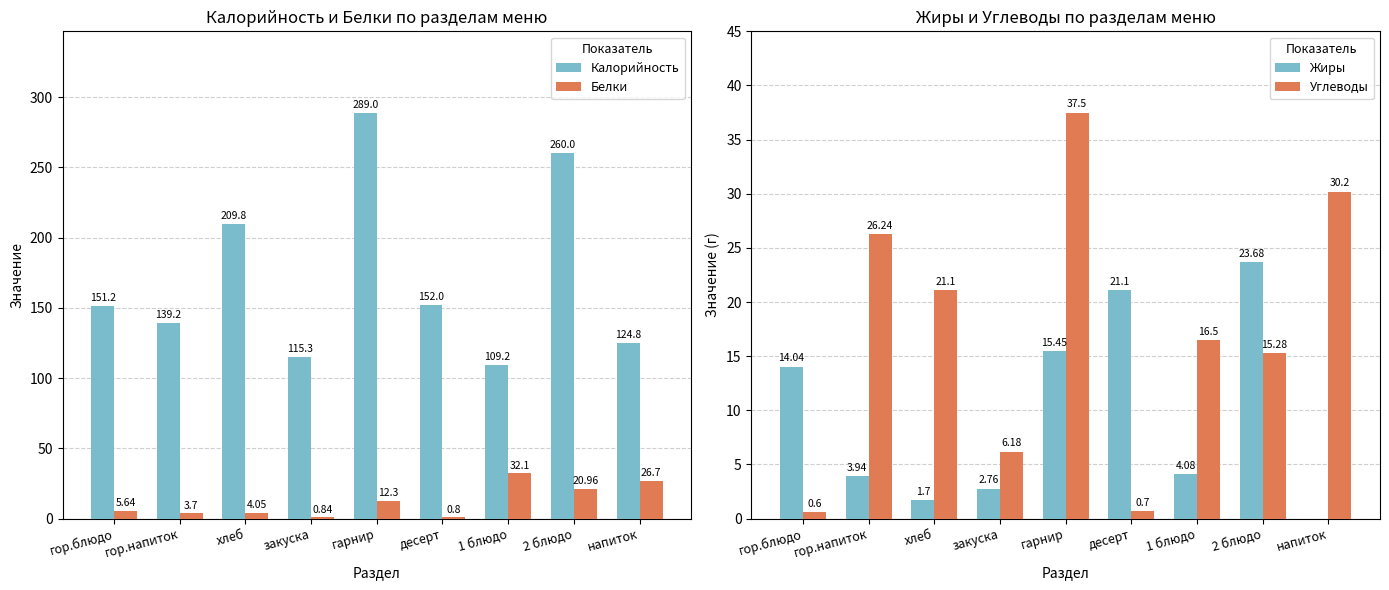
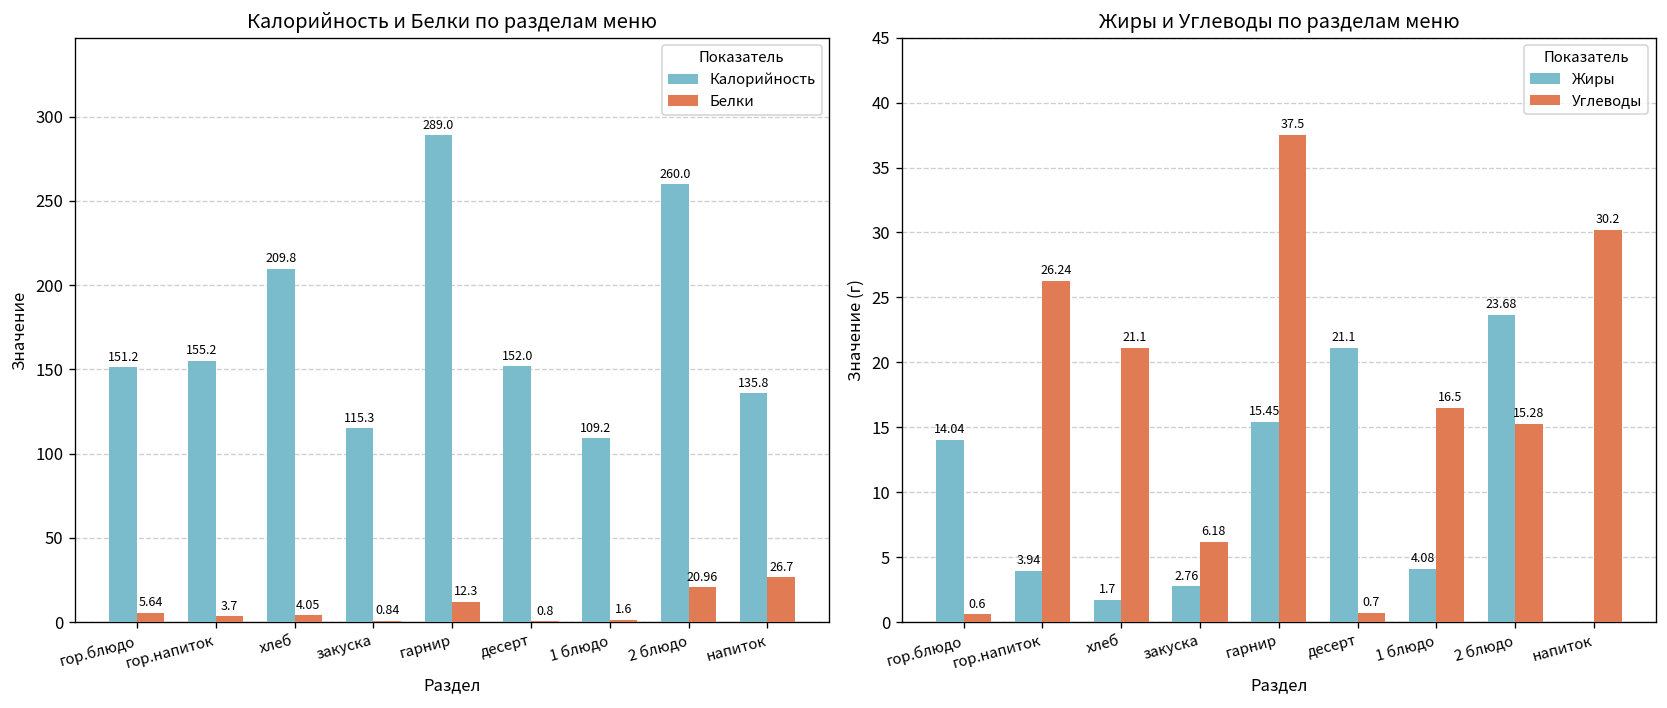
Калорийность и Белки по разделам меню, Калорийность, гор.напиток: 139.2 -> 155.2
Калорийность и Белки по разделам меню, Белки, 1 блюдо: 32.1 -> 1.6
Калорийность и Белки по разделам меню, Калорийность, напиток: 124.8 -> 135.8
